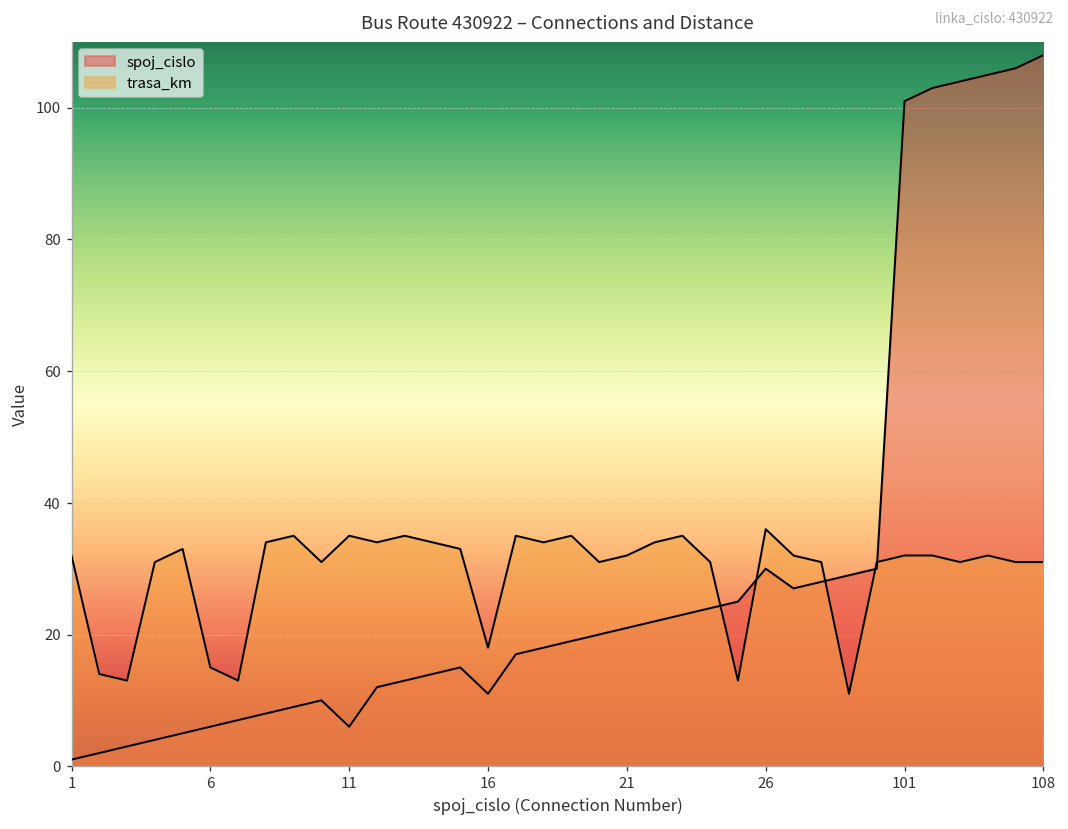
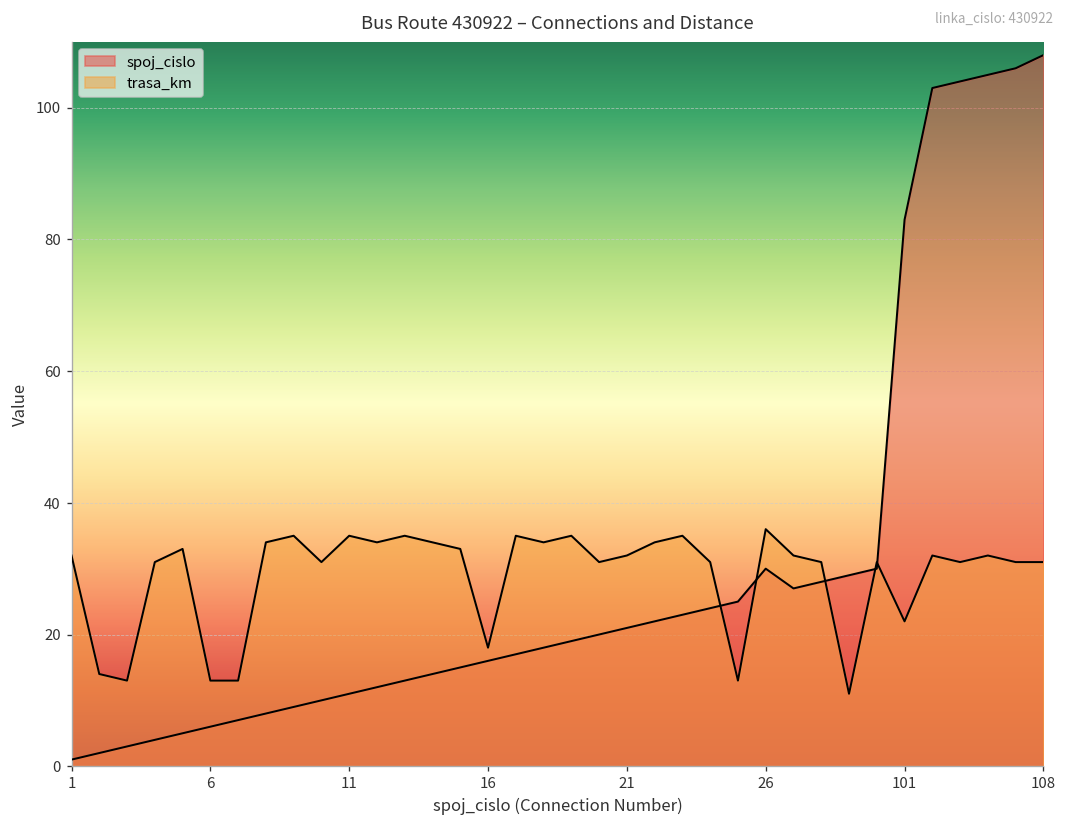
trasa_km, 6: 15 -> 13
spoj_cislo, 11: 6 -> 11
spoj_cislo, 16: 11 -> 16
spoj_cislo, 101: 101 -> 83
trasa_km, 101: 32 -> 22
